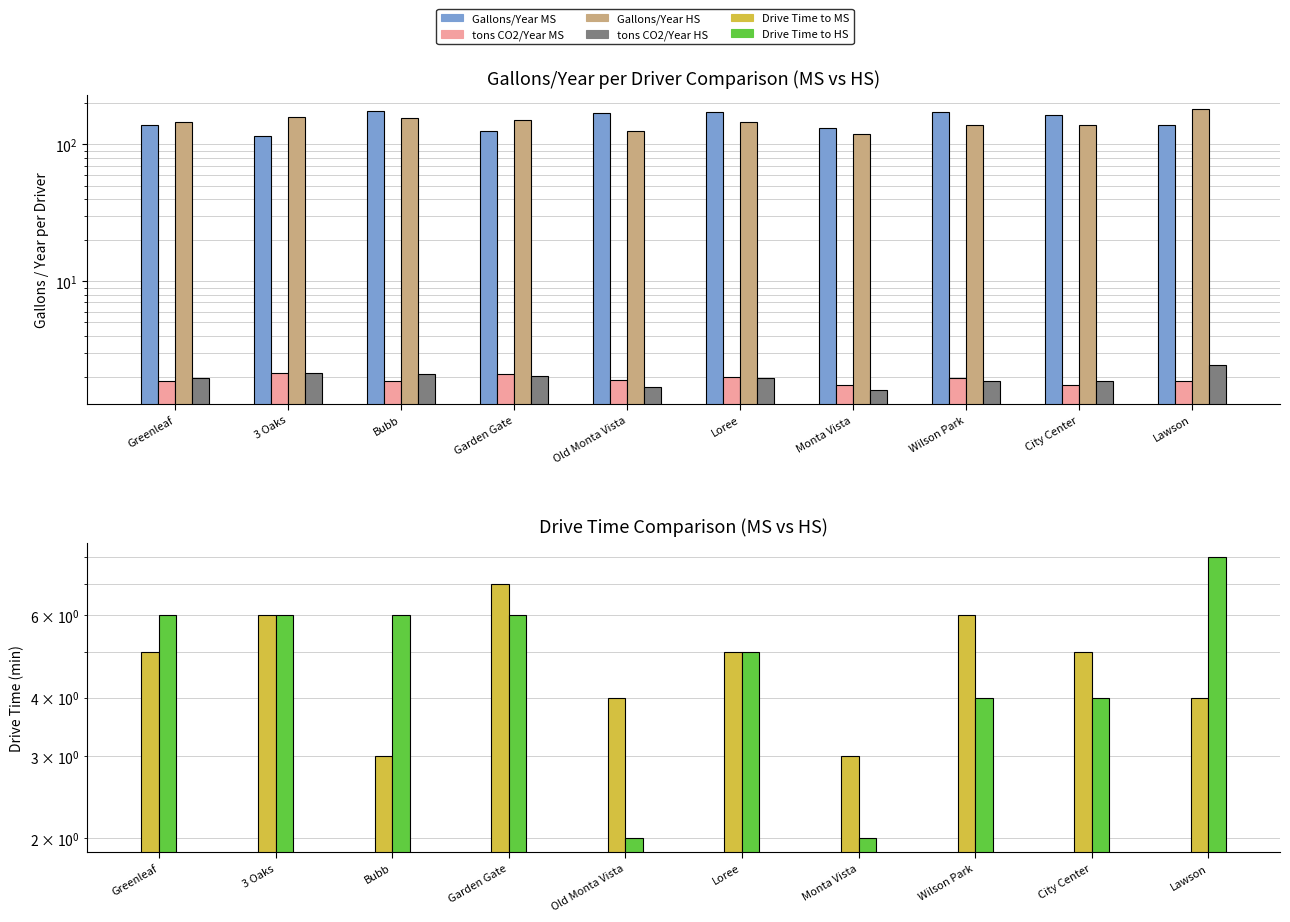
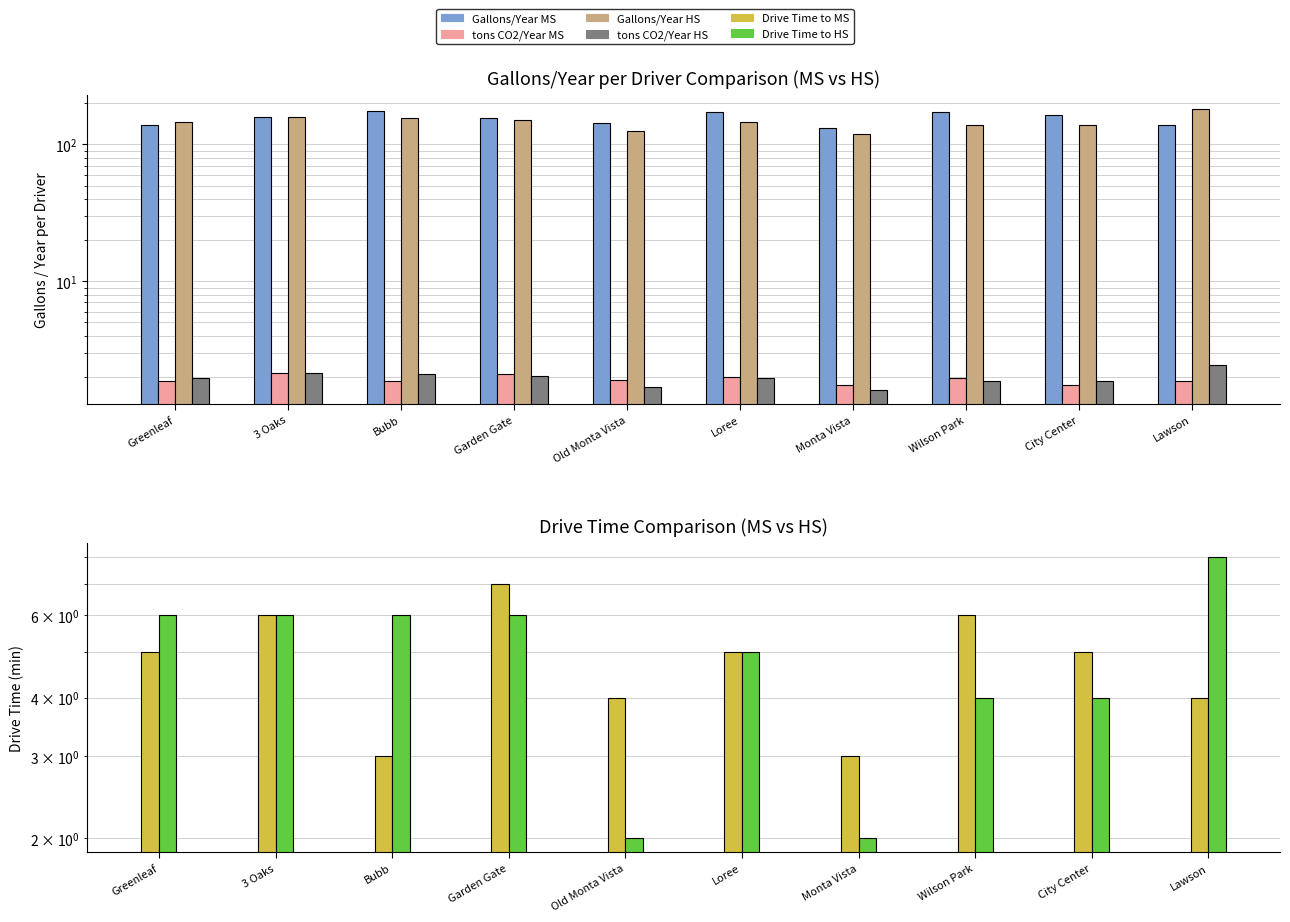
Gallons/Year per Driver Comparison (MS vs HS), Gallons/Year MS, 3 Oaks: 120 -> 160
Gallons/Year per Driver Comparison (MS vs HS), Gallons/Year MS, Garden Gate: 130 -> 160
Gallons/Year per Driver Comparison (MS vs HS), Gallons/Year MS, Old Monta Vista: 170 -> 140
